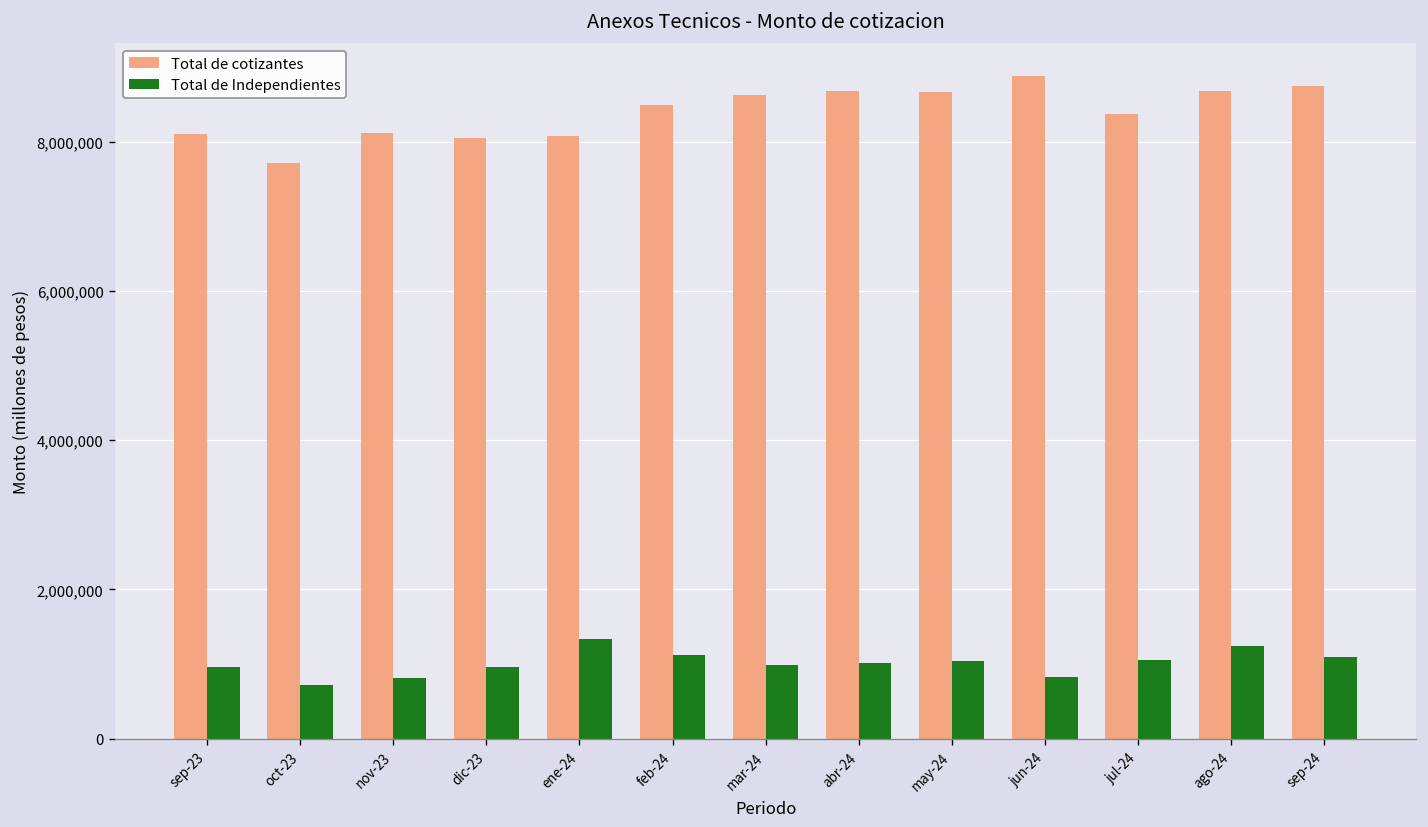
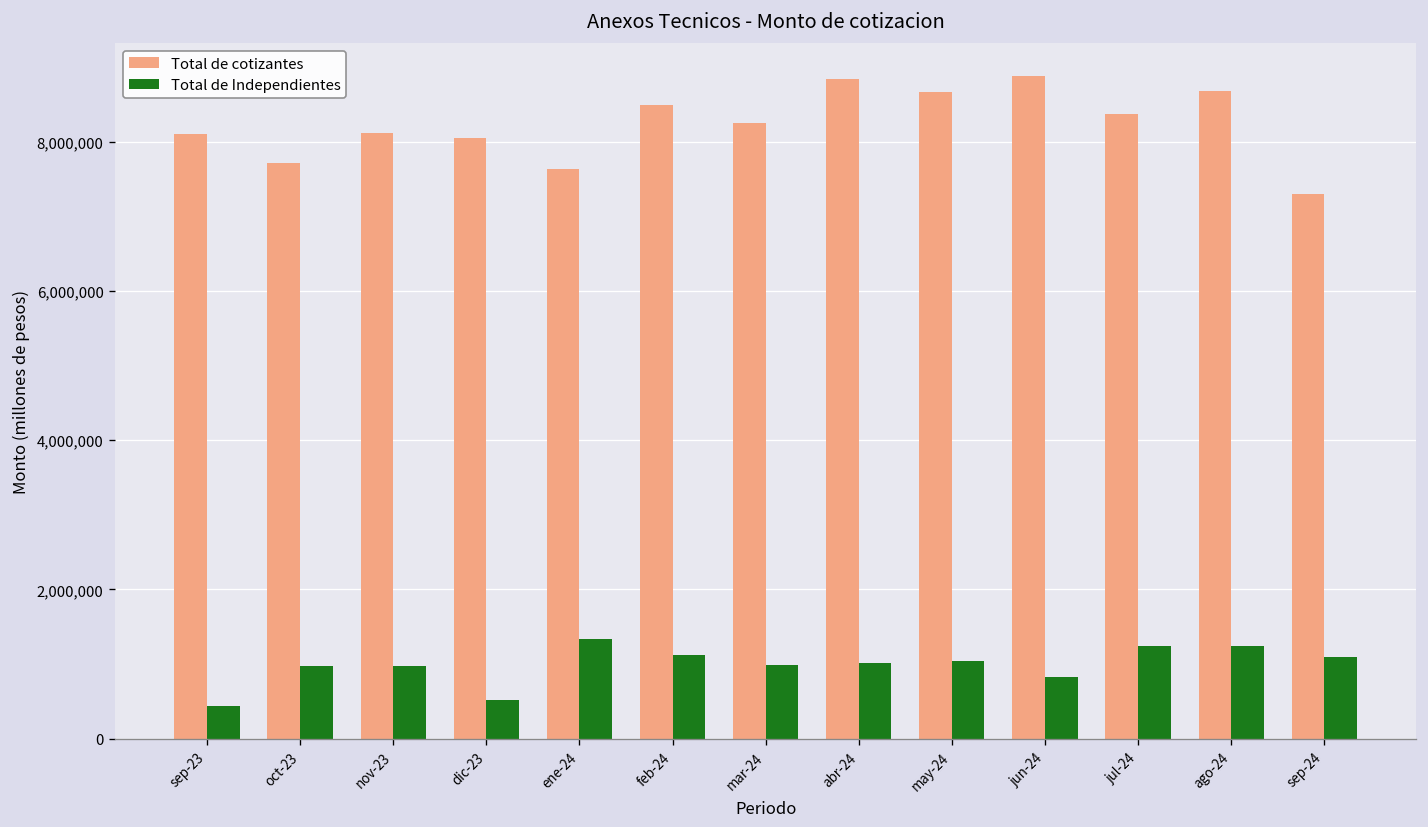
Total de Independientes, sep-23: 1,000,000 -> 400,000
Total de Independientes, oct-23: 700,000 -> 1,000,000
Total de Independientes, nov-23: 800,000 -> 1,000,000
Total de Independientes, dic-23: 1,000,000 -> 500,000
Total de cotizantes, ene-24: 8,100,000 -> 7,600,000
Total de cotizantes, mar-24: 8,600,000 -> 8,300,000
Total de cotizantes, abr-24: 8,700,000 -> 8,800,000
Total de Independientes, jul-24: 1,000,000 -> 1,200,000
Total de cotizantes, sep-24: 8,800,000 -> 7,300,000
